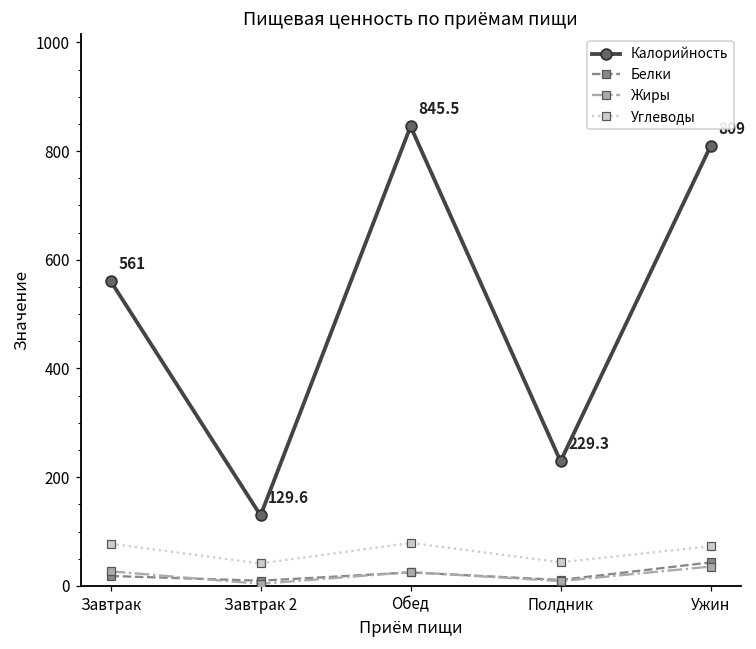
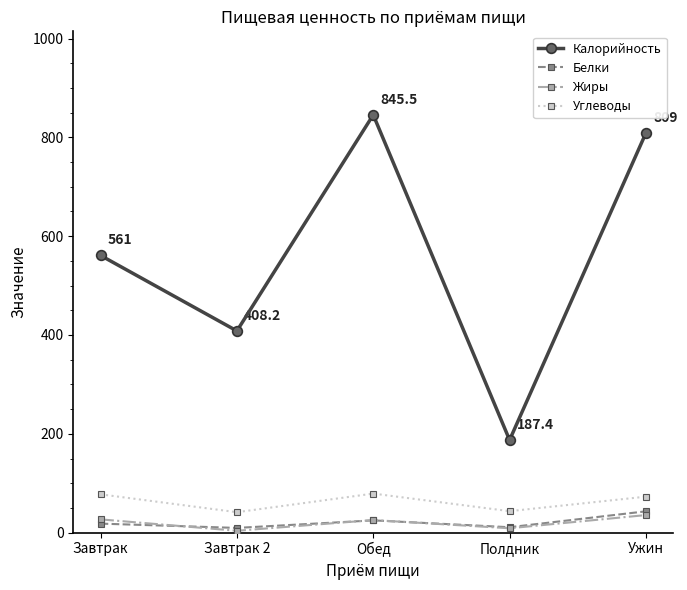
Калорийность, Завтрак 2: 129.6 -> 408.2
Калорийность, Полдник: 229.3 -> 187.4
